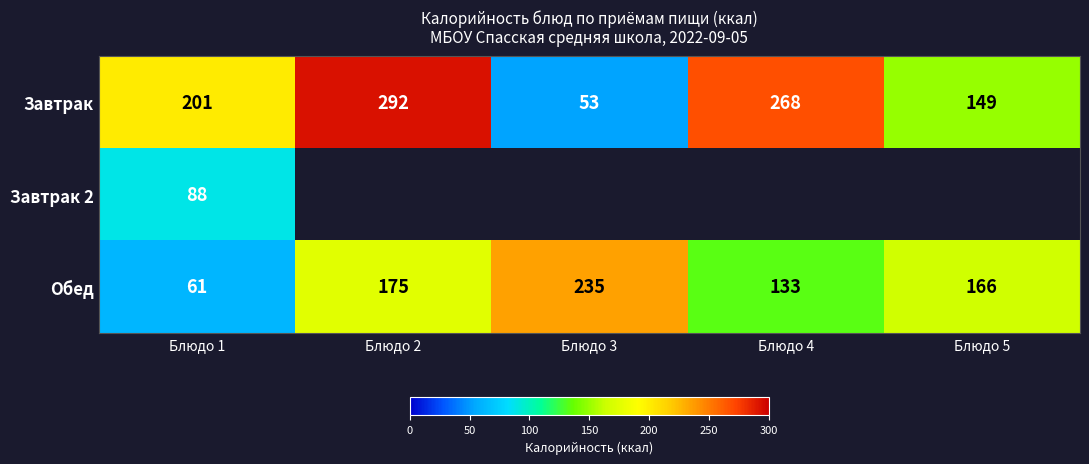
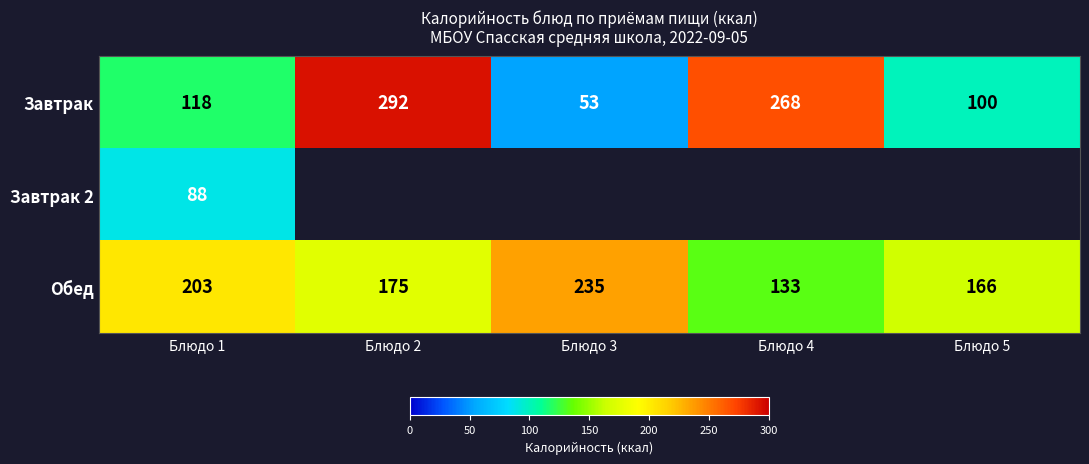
Завтрак, Блюдо 1: 201 -> 118
Завтрак, Блюдо 5: 149 -> 100
Обед, Блюдо 1: 61 -> 203
